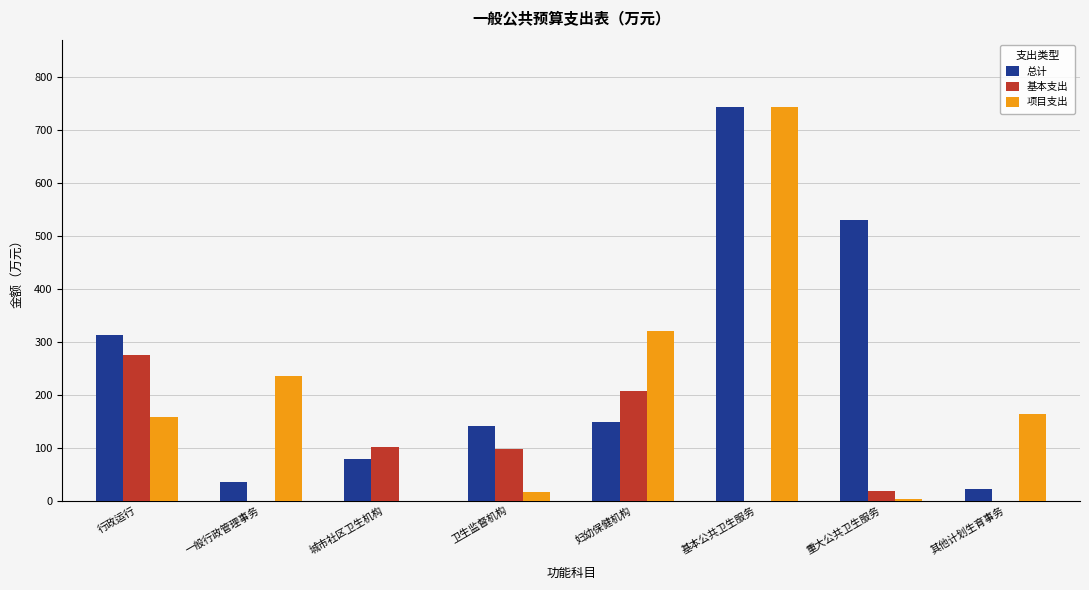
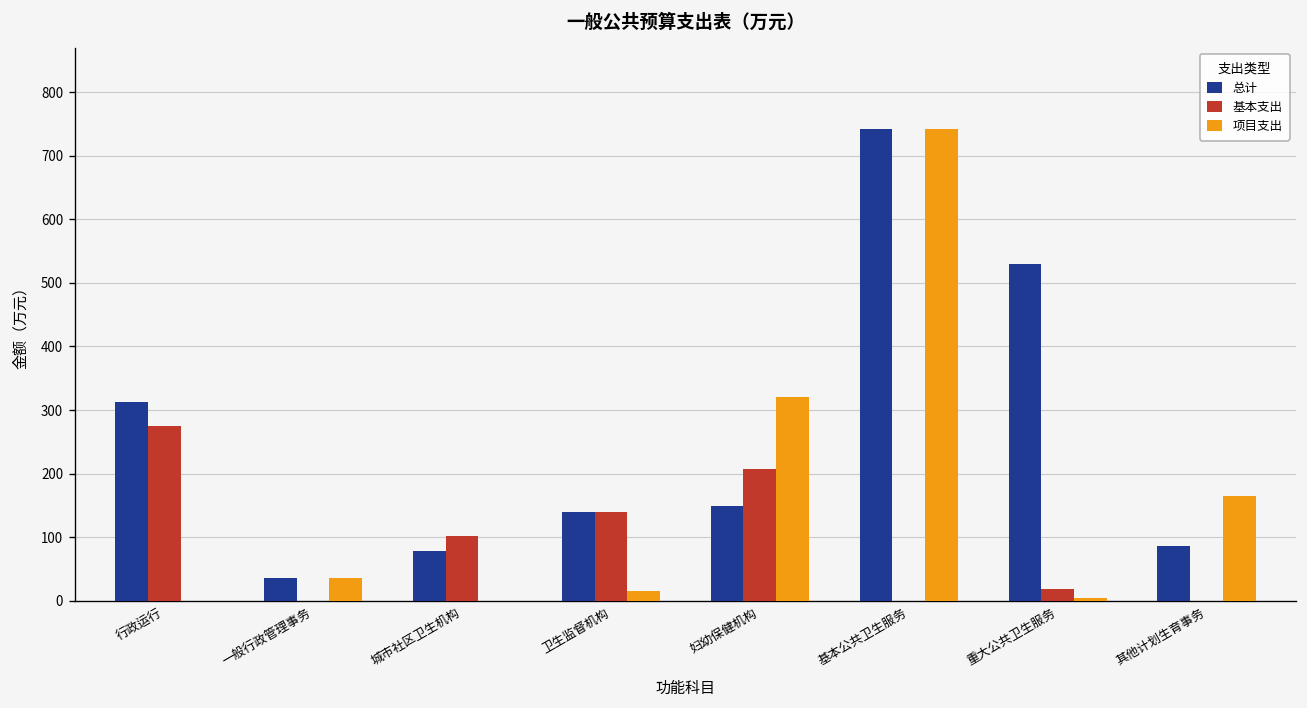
项目支出, 行政运行: 160 -> 0
项目支出, 一般行政管理事务: 240 -> 40
基本支出, 卫生监督机构: 100 -> 140
总计, 其他计划生育事务: 20 -> 90
